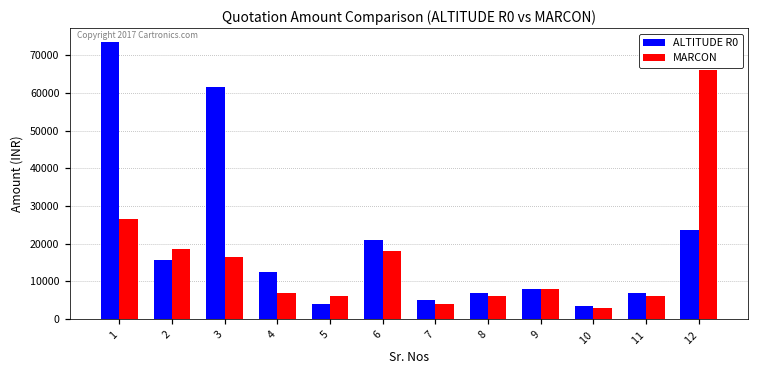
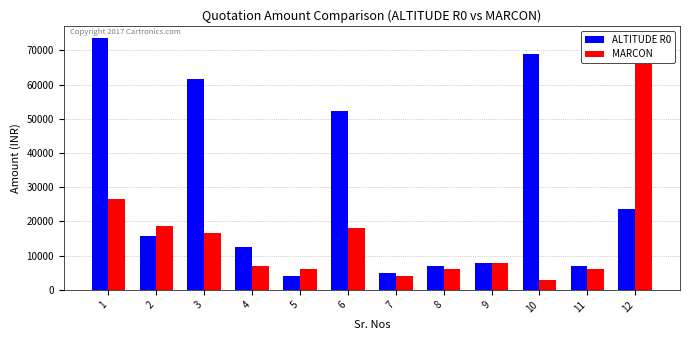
ALTITUDE R0, 6: 21000 -> 52000
ALTITUDE R0, 10: 4000 -> 69000
